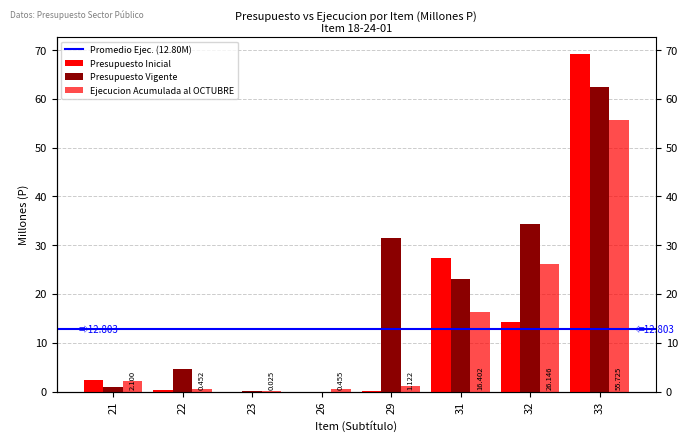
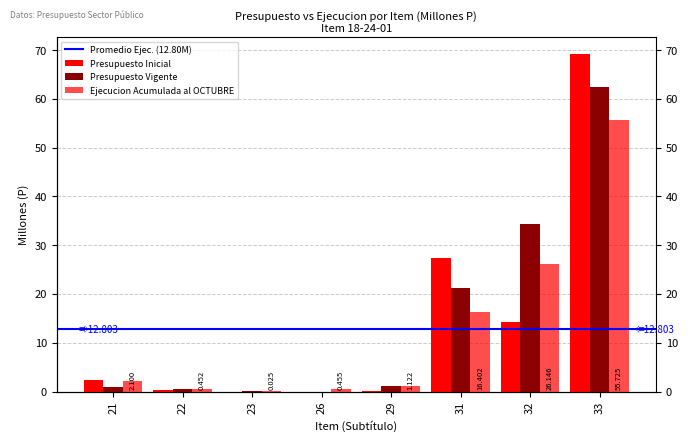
Presupuesto Vigente, 22: 5 -> 0
Presupuesto Vigente, 29: 31 -> 1
Presupuesto Vigente, 31: 23 -> 21
